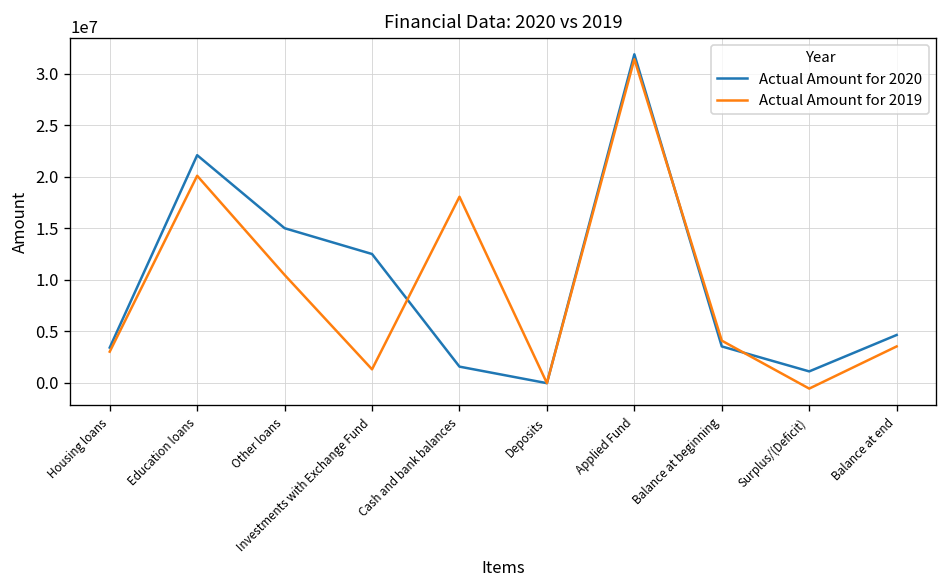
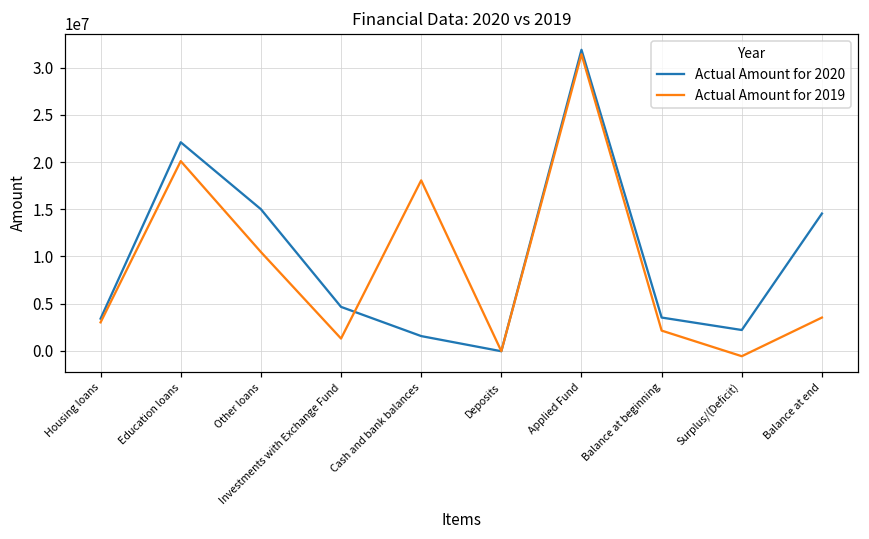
Actual Amount for 2020, Investments with Exchange Fund: 13000000 -> 5000000
Actual Amount for 2019, Balance at beginning: 4000000 -> 2000000
Actual Amount for 2020, Surplus/(Deficit): 1000000 -> 2000000
Actual Amount for 2020, Balance at end: 5000000 -> 15000000
